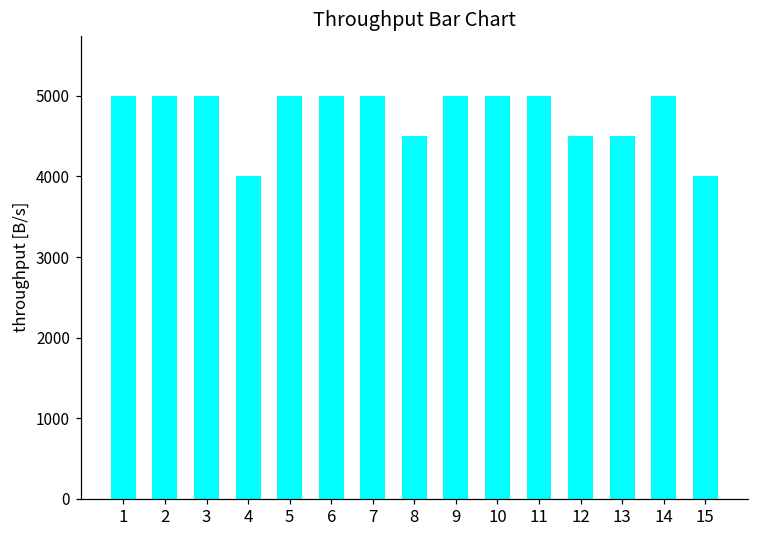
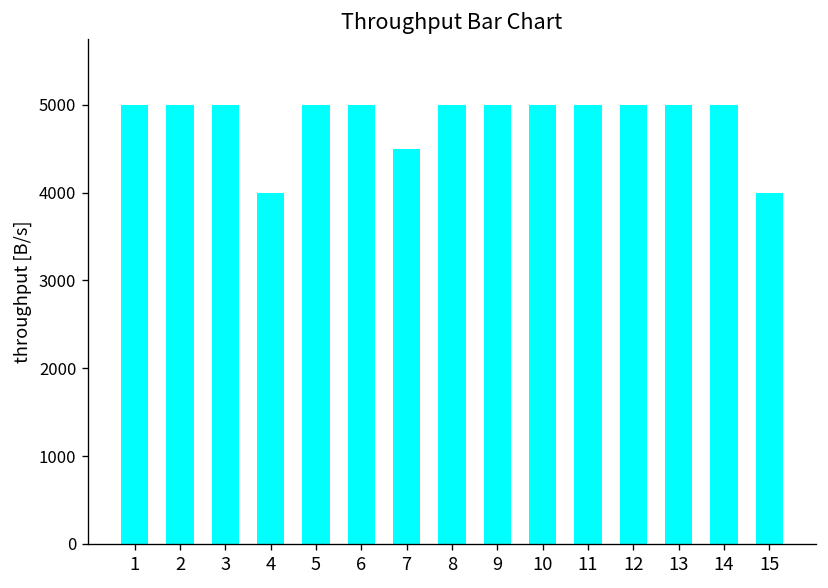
7: 5000 -> 4500
8: 4500 -> 5000
12: 4500 -> 5000
13: 4500 -> 5000
